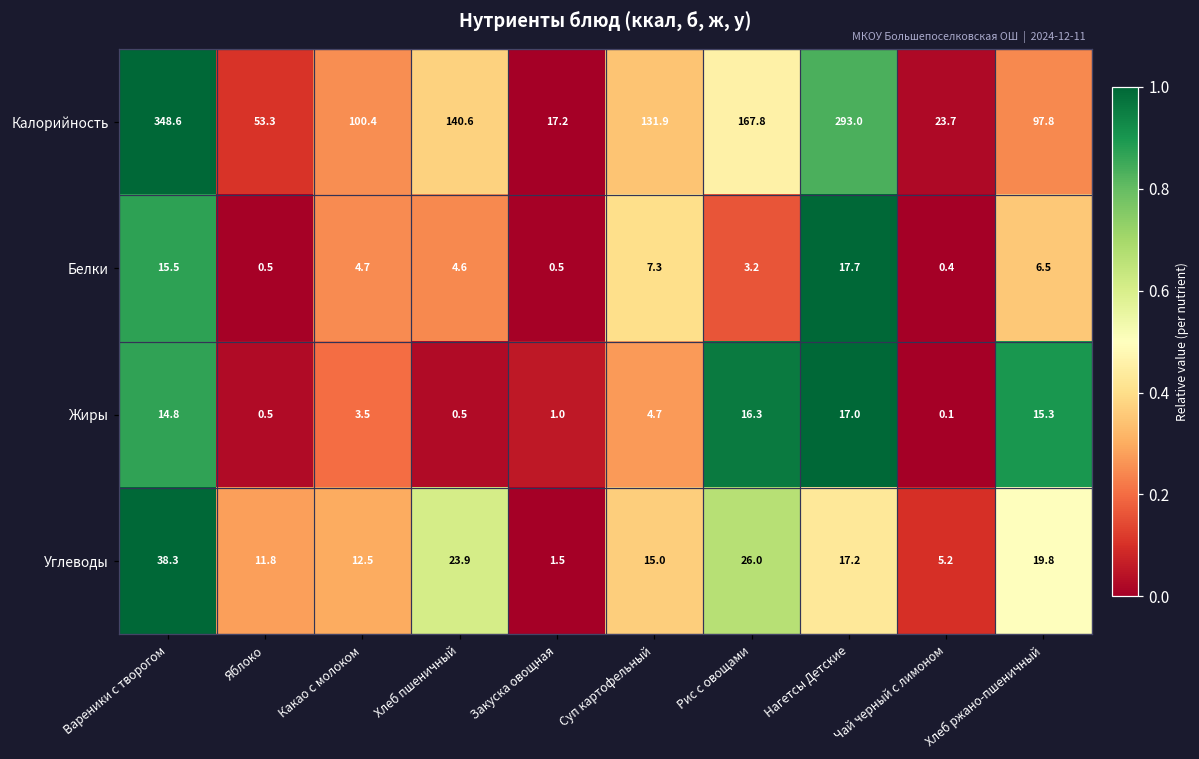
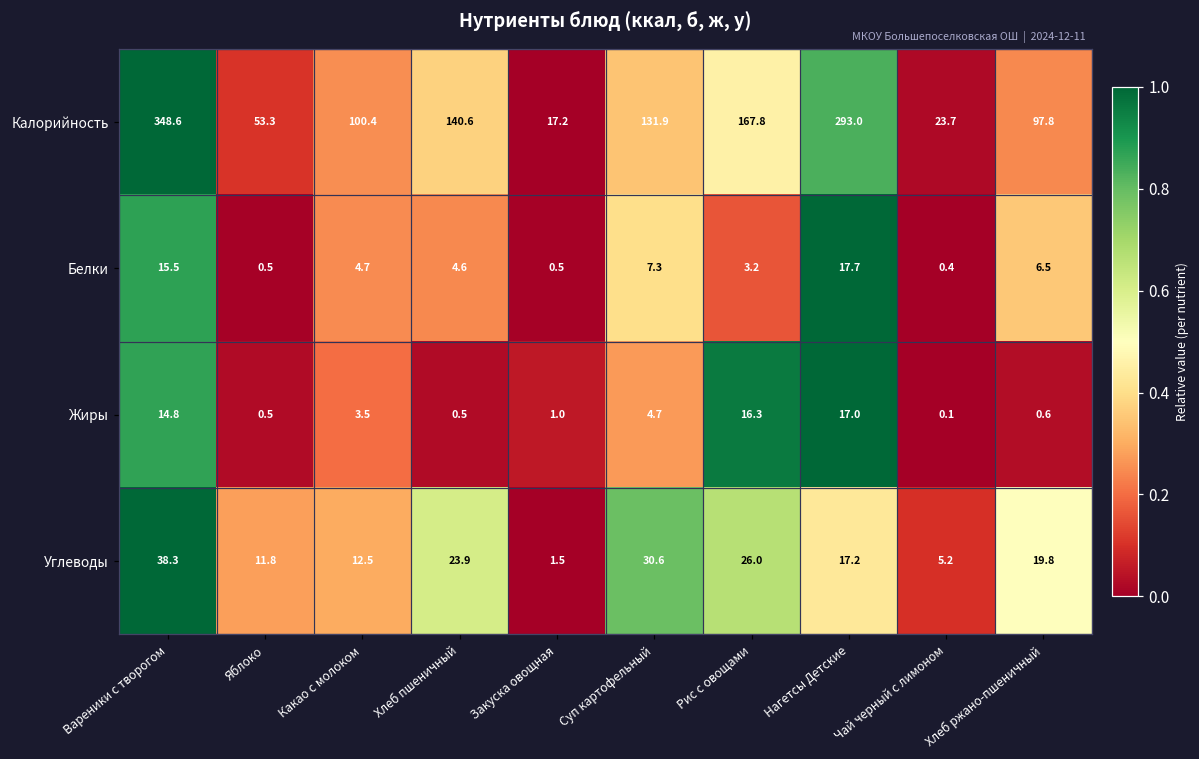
Жиры, Хлеб ржано-пшеничный: 15.3 -> 0.6
Углеводы, Суп картофельный: 15.0 -> 30.6
